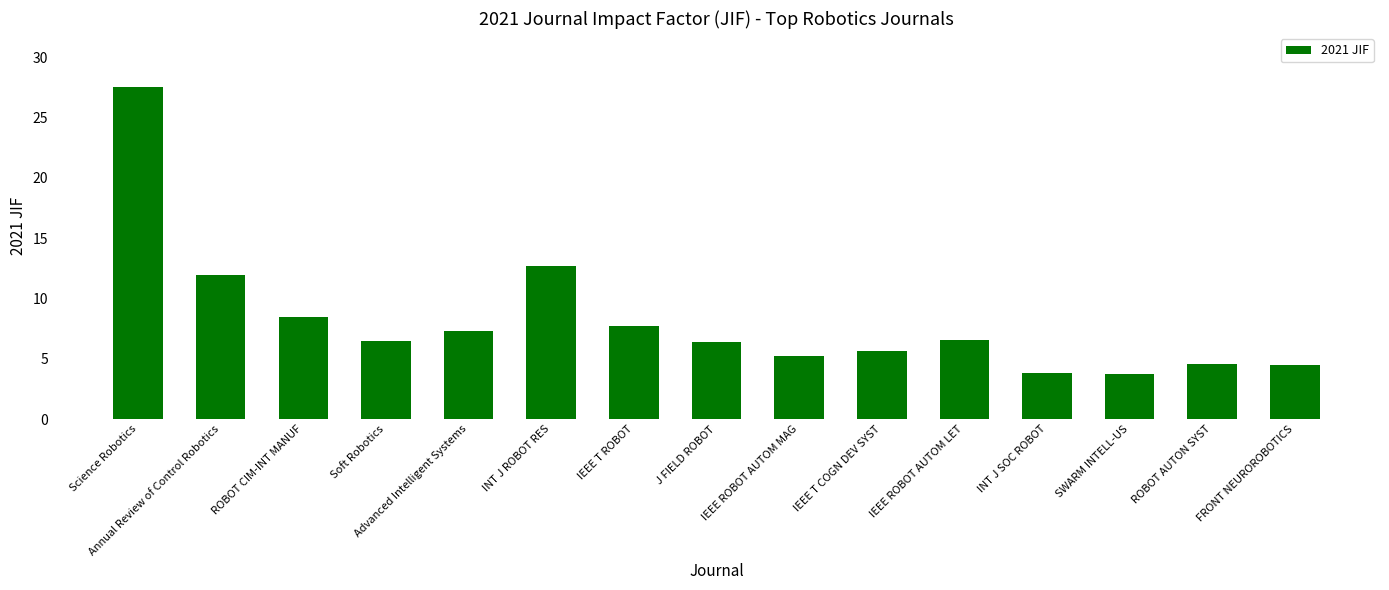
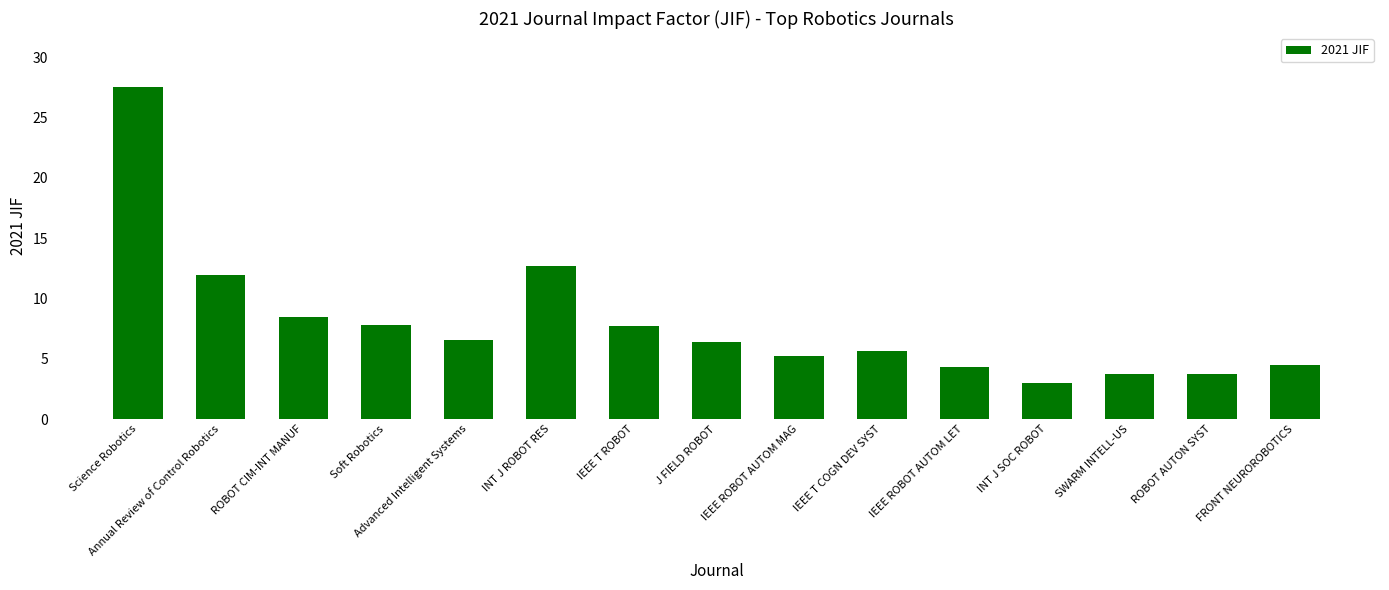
Soft Robotics: 6.5 -> 7.8
Advanced Intelligent Systems: 7.3 -> 6.6
IEEE ROBOT AUTOM LET: 6.5 -> 4.3
INT J SOC ROBOT: 3.8 -> 2.9
ROBOT AUTON SYST: 4.6 -> 3.7
